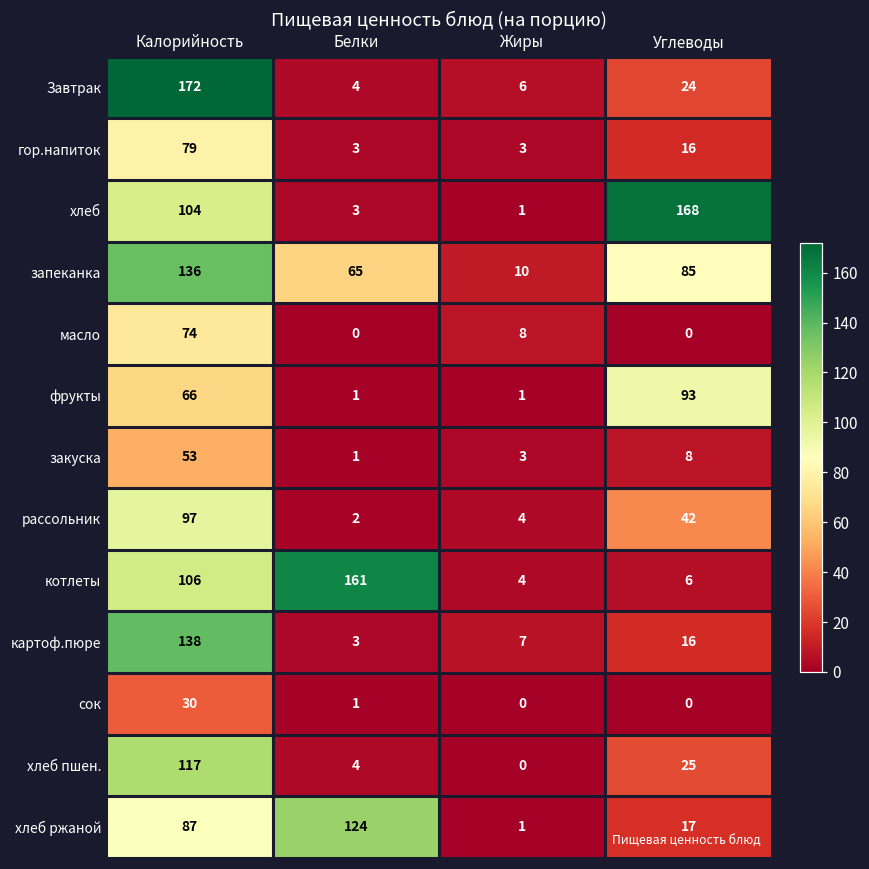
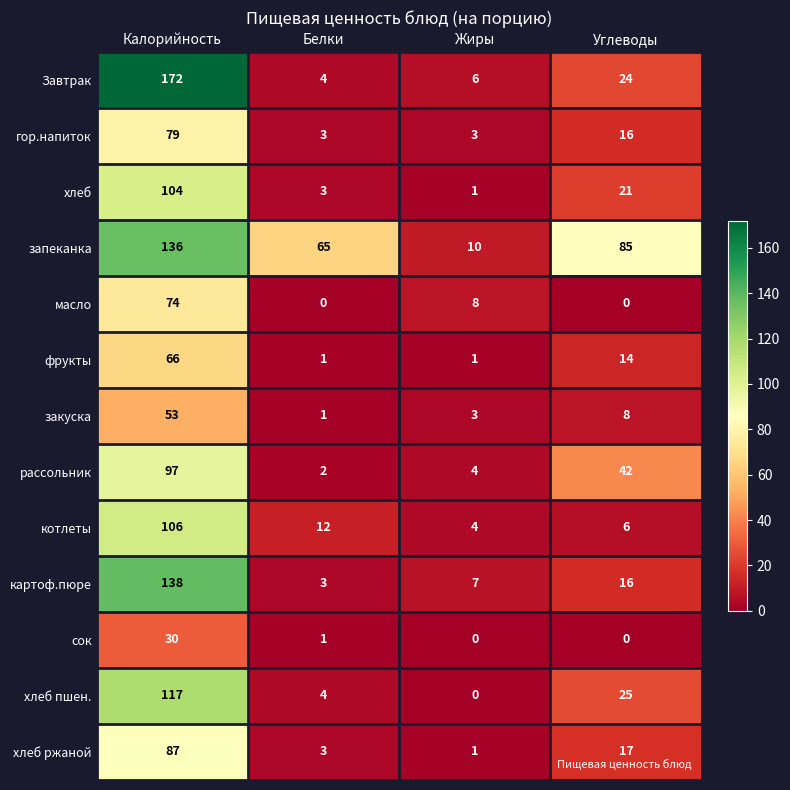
хлеб, Углеводы: 168 -> 21
фрукты, Углеводы: 93 -> 14
котлеты, Белки: 161 -> 12
хлеб ржаной, Белки: 124 -> 3
